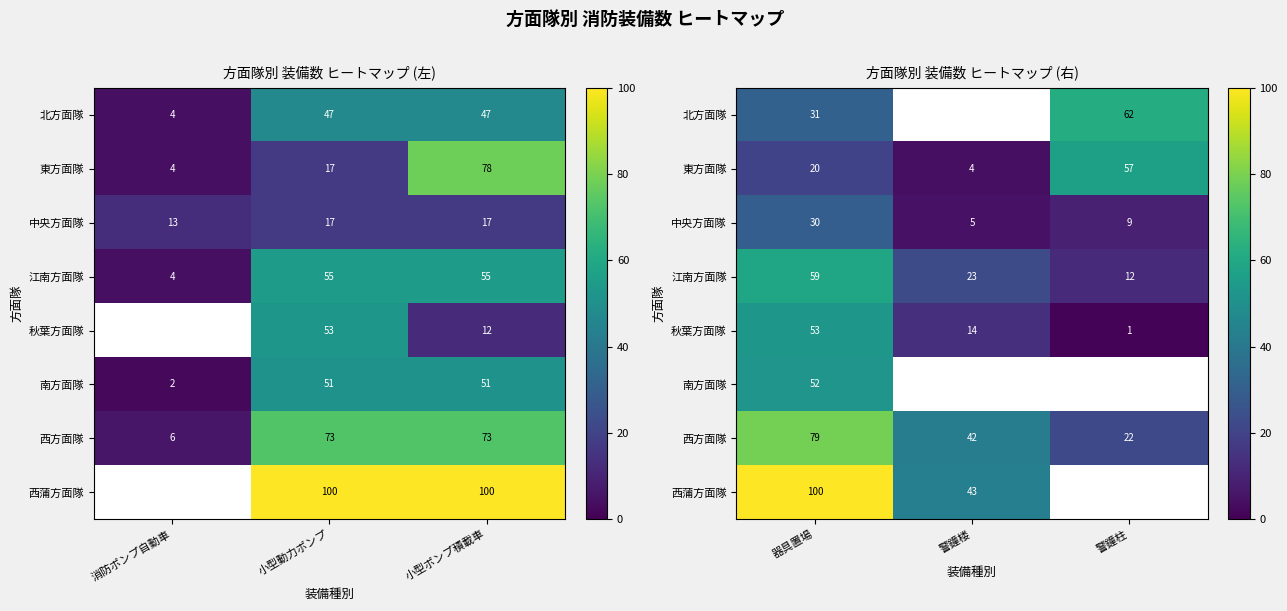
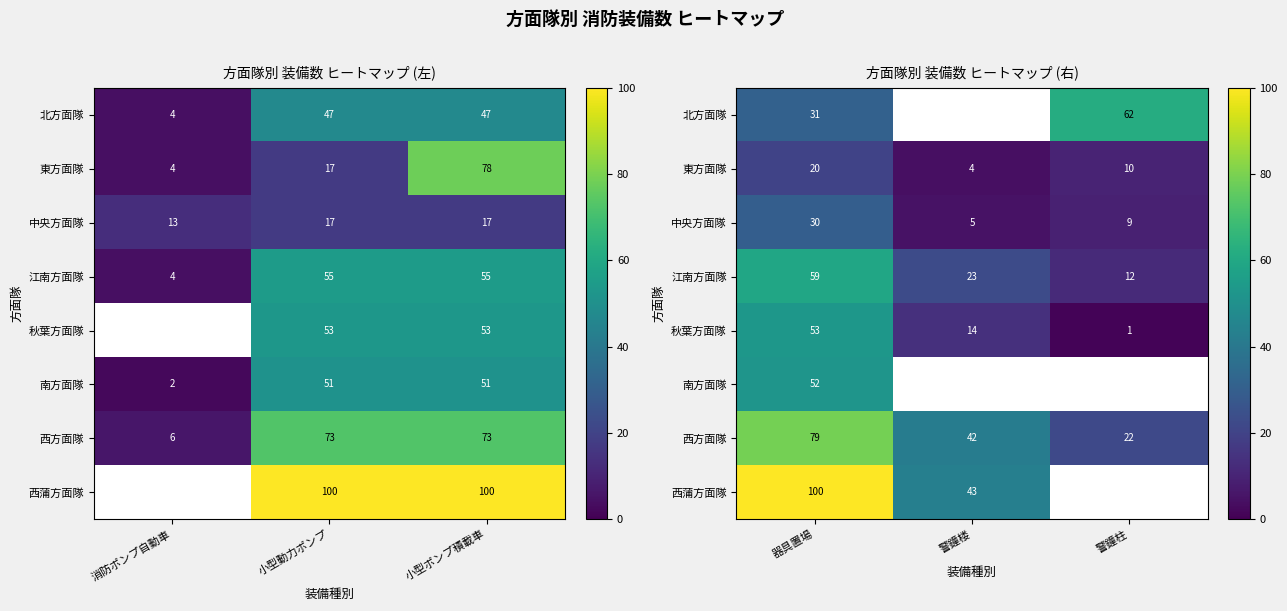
方面隊別 装備数 ヒートマップ (左), 秋葉方面隊, 小型ポンプ積載車: 12 -> 53
方面隊別 装備数 ヒートマップ (右), 東方面隊, 警鐘柱: 57 -> 10
